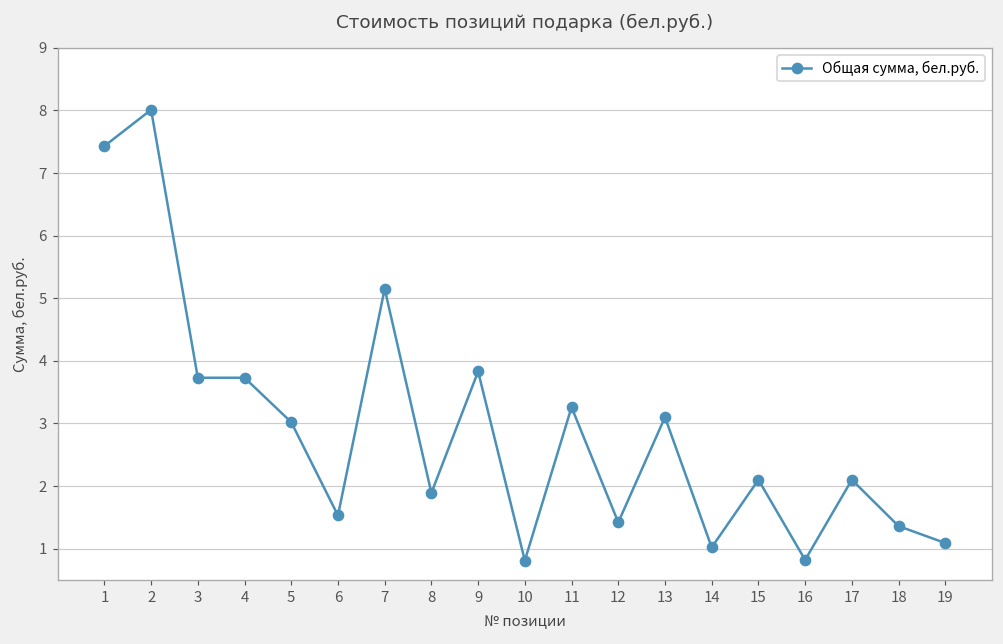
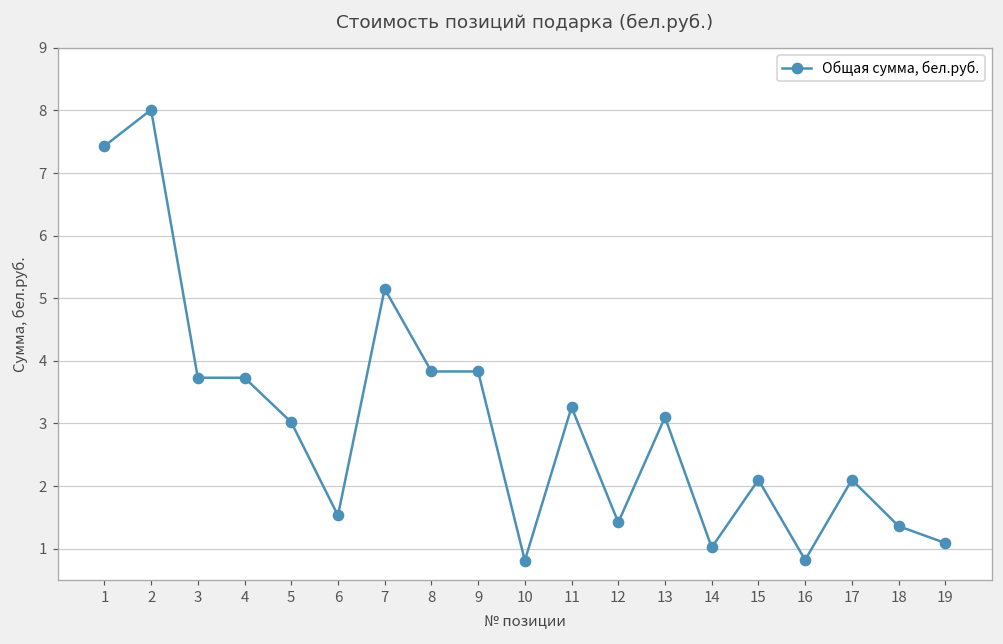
8: 1.9 -> 3.8
